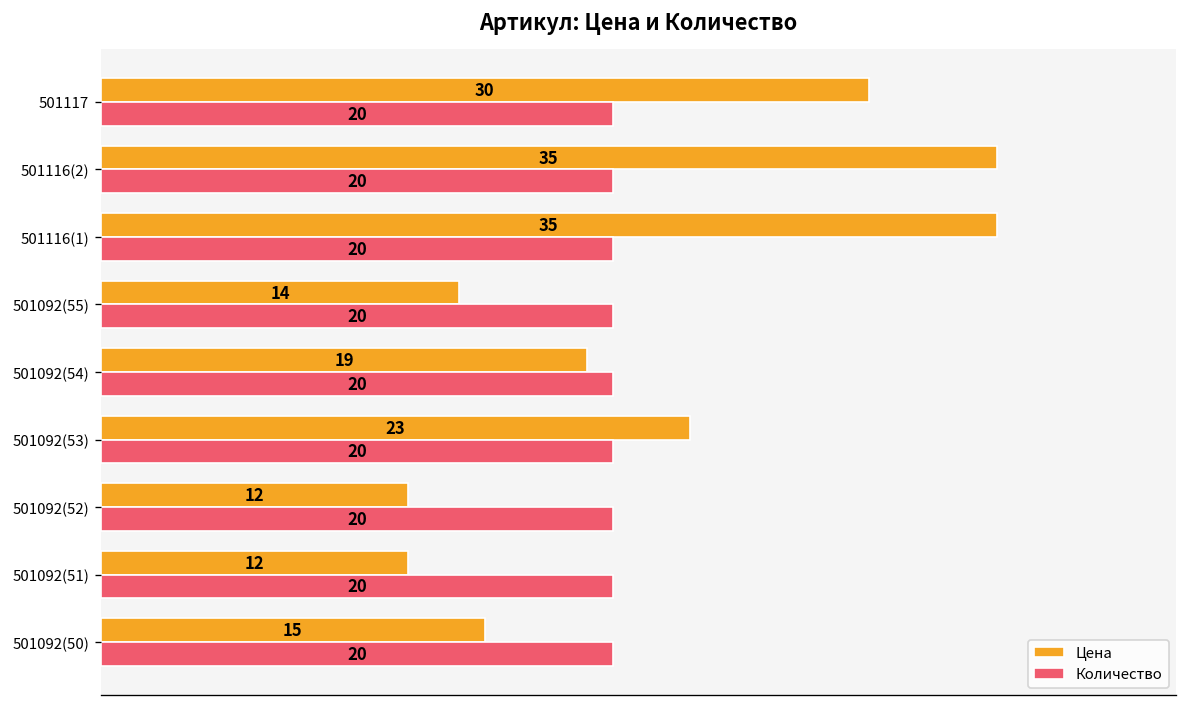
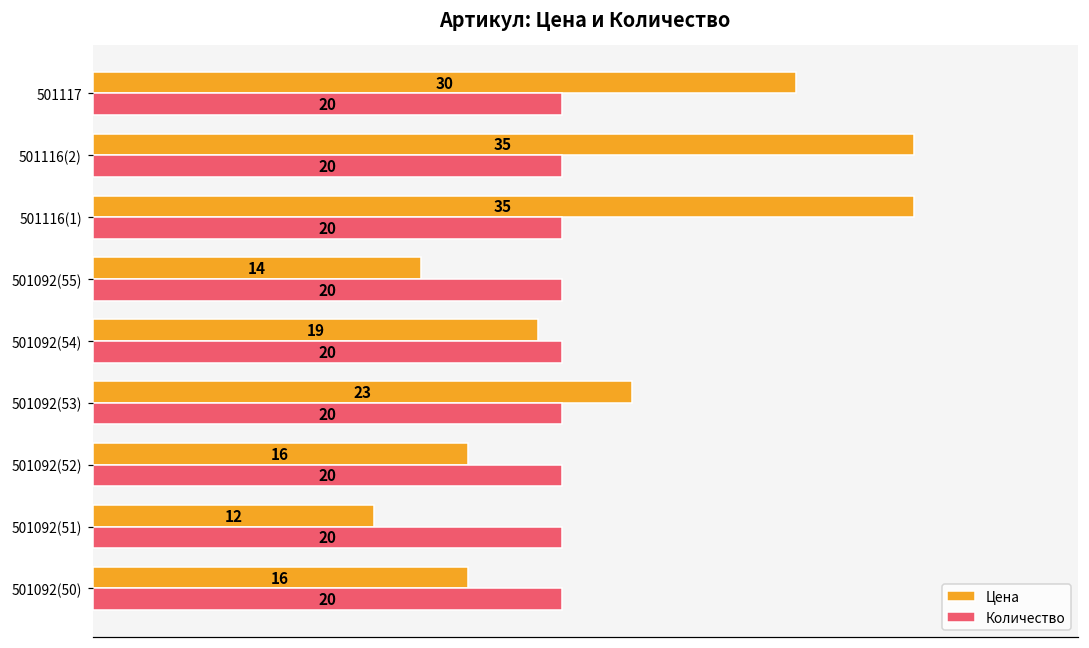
Цена, 501092(52): 12 -> 16
Цена, 501092(50): 15 -> 16
